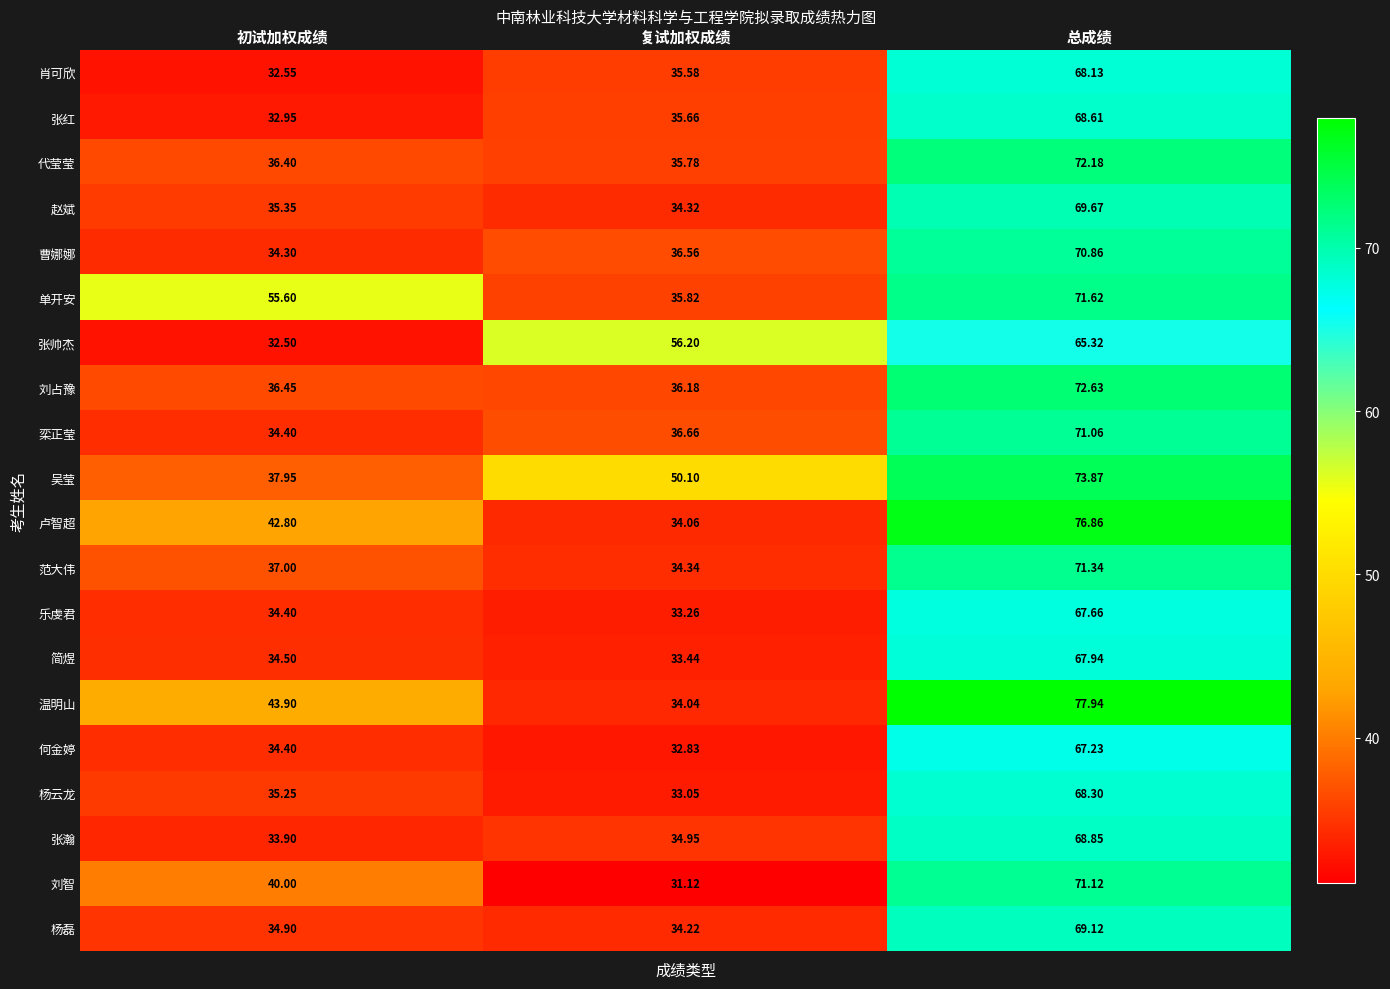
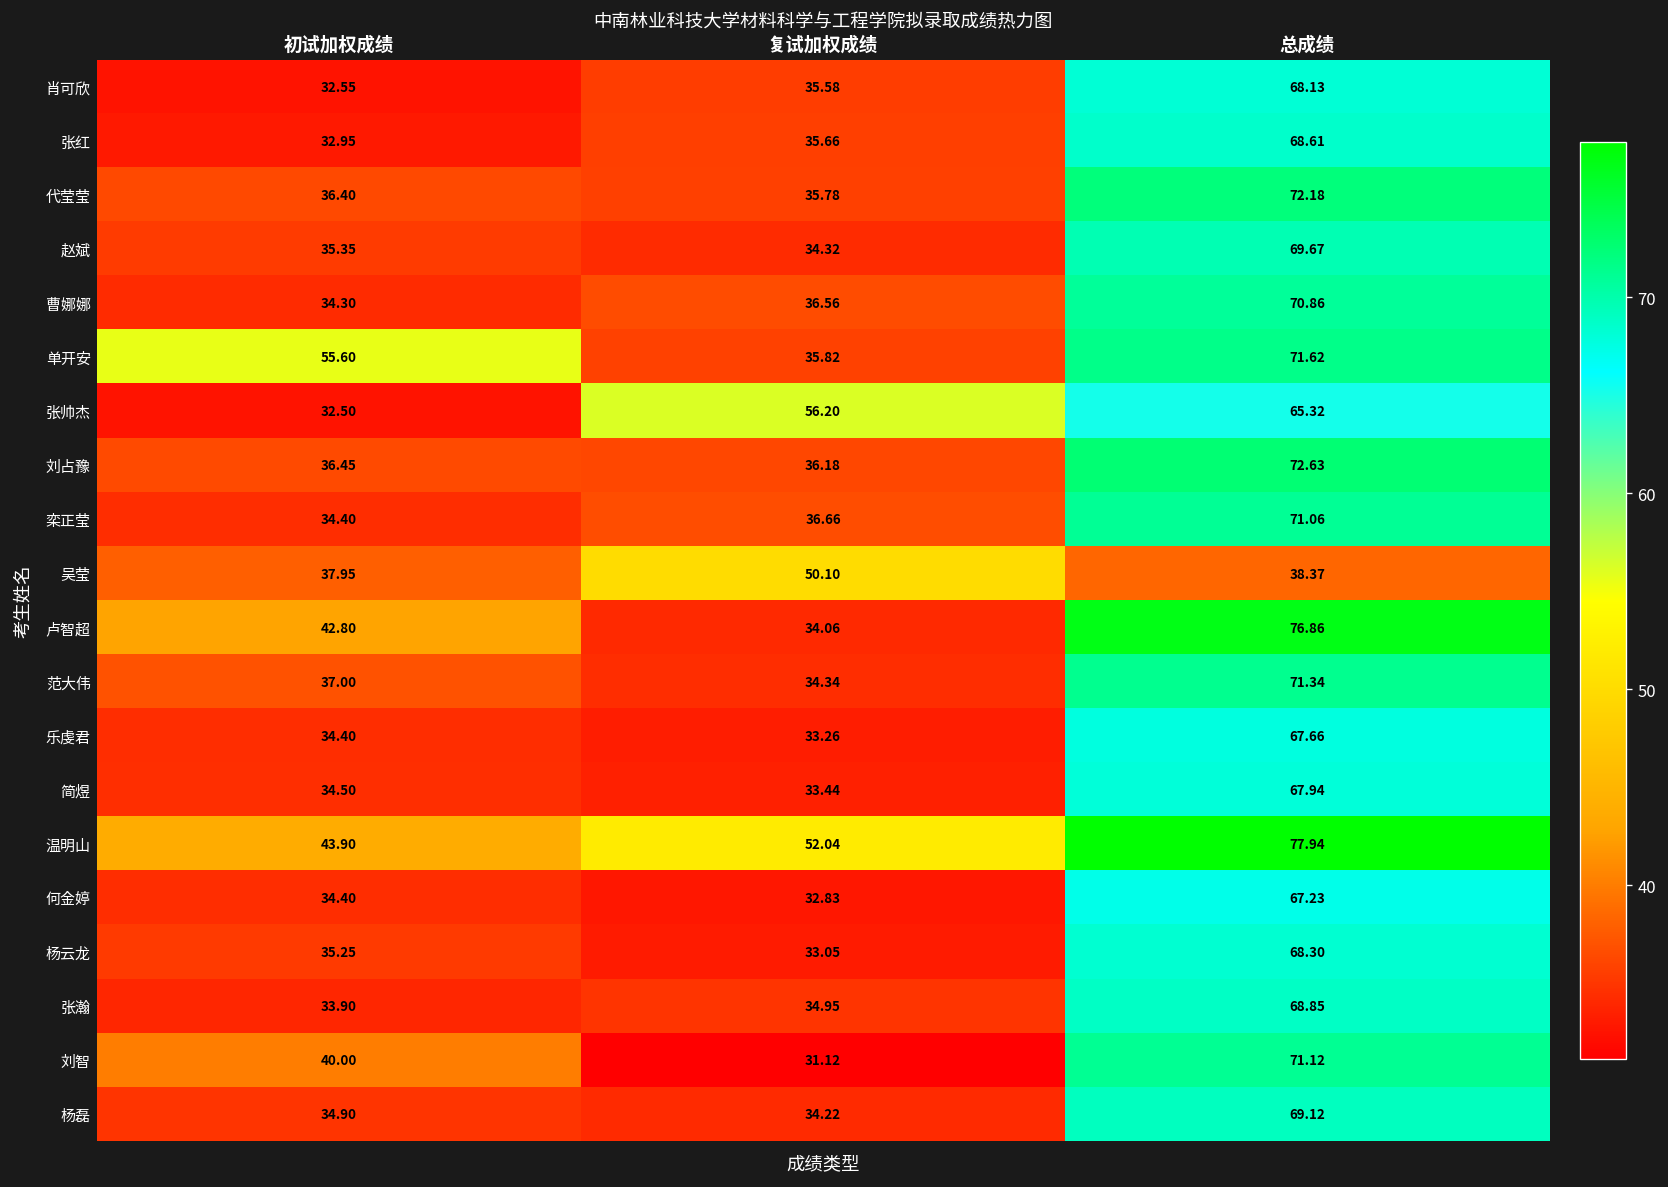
吴莹, 总成绩: 73.87 -> 38.37
温明山, 复试加权成绩: 34.04 -> 52.04
